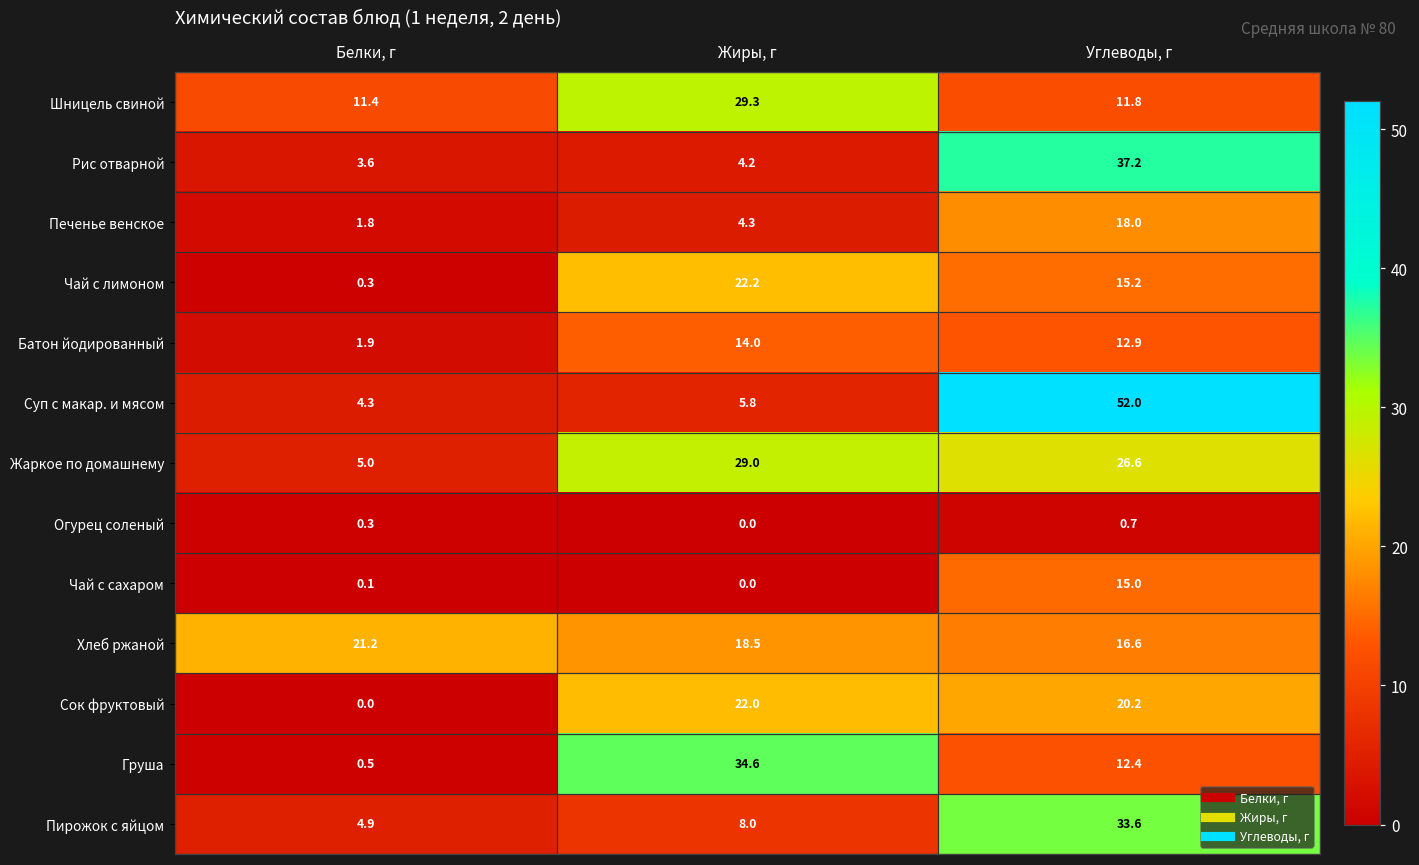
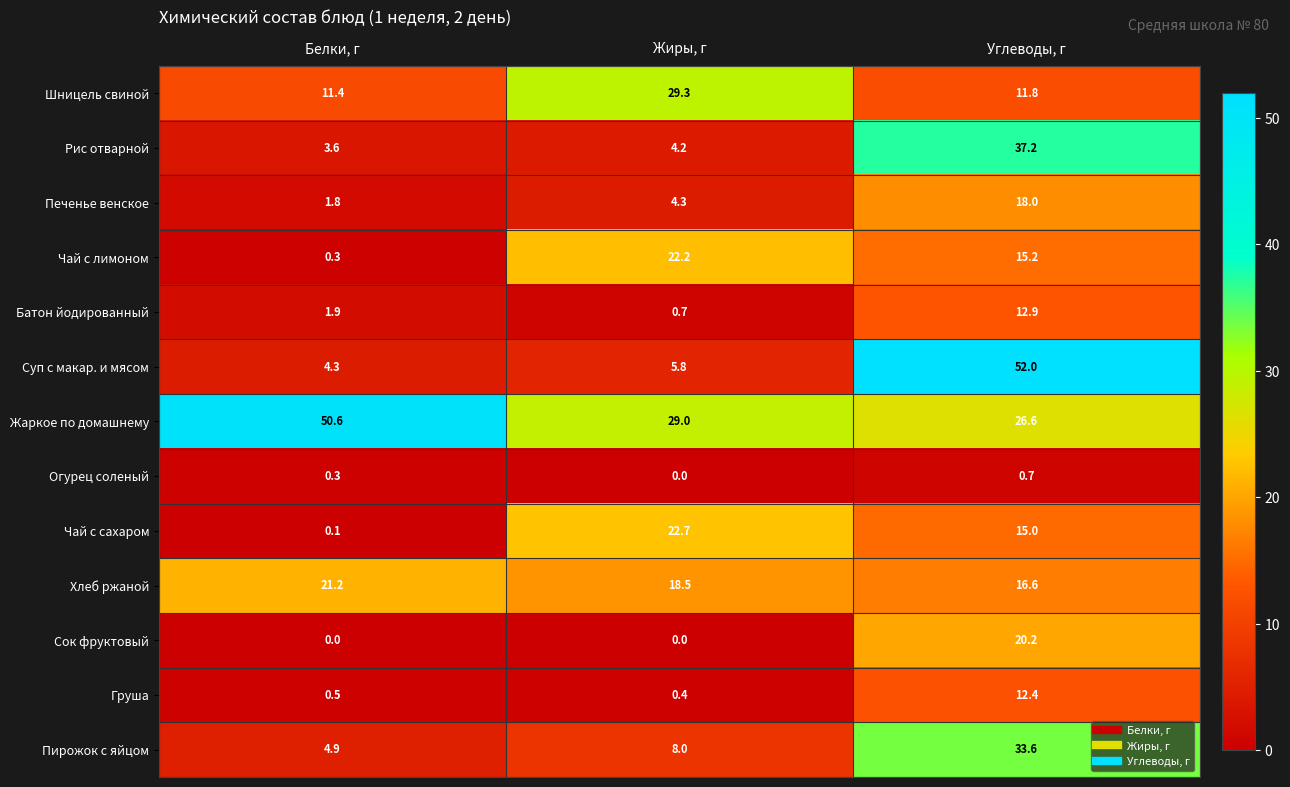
Батон йодированный, Жиры, г: 14.0 -> 0.7
Жаркое по домашнему, Белки, г: 5.0 -> 50.6
Чай с сахаром, Жиры, г: 0.0 -> 22.7
Сок фруктовый, Жиры, г: 22.0 -> 0.0
Груша, Жиры, г: 34.6 -> 0.4
